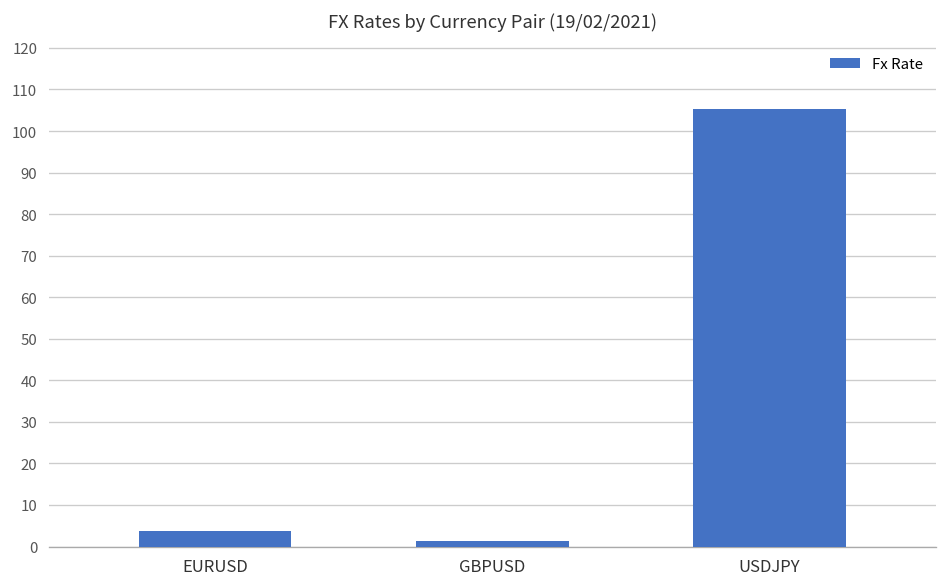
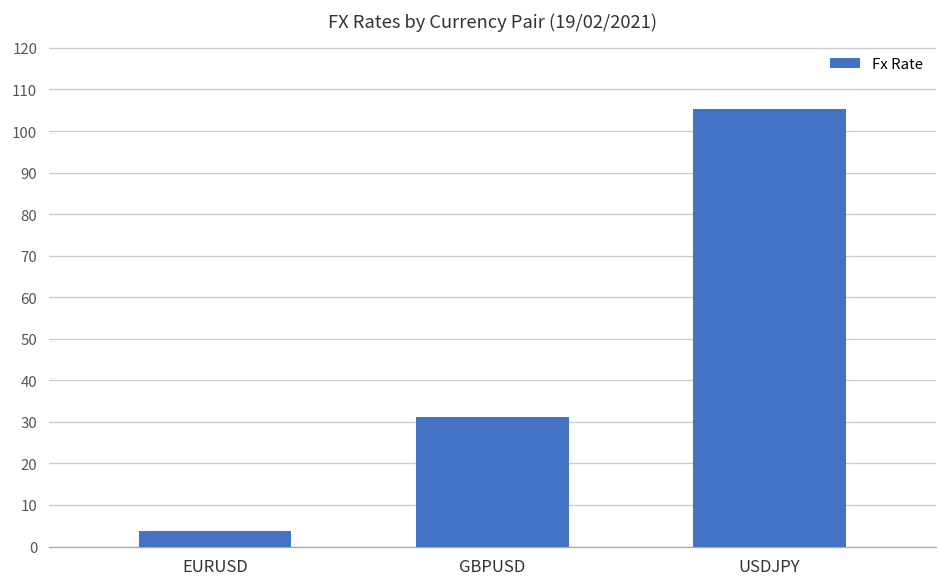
GBPUSD: 1 -> 31
